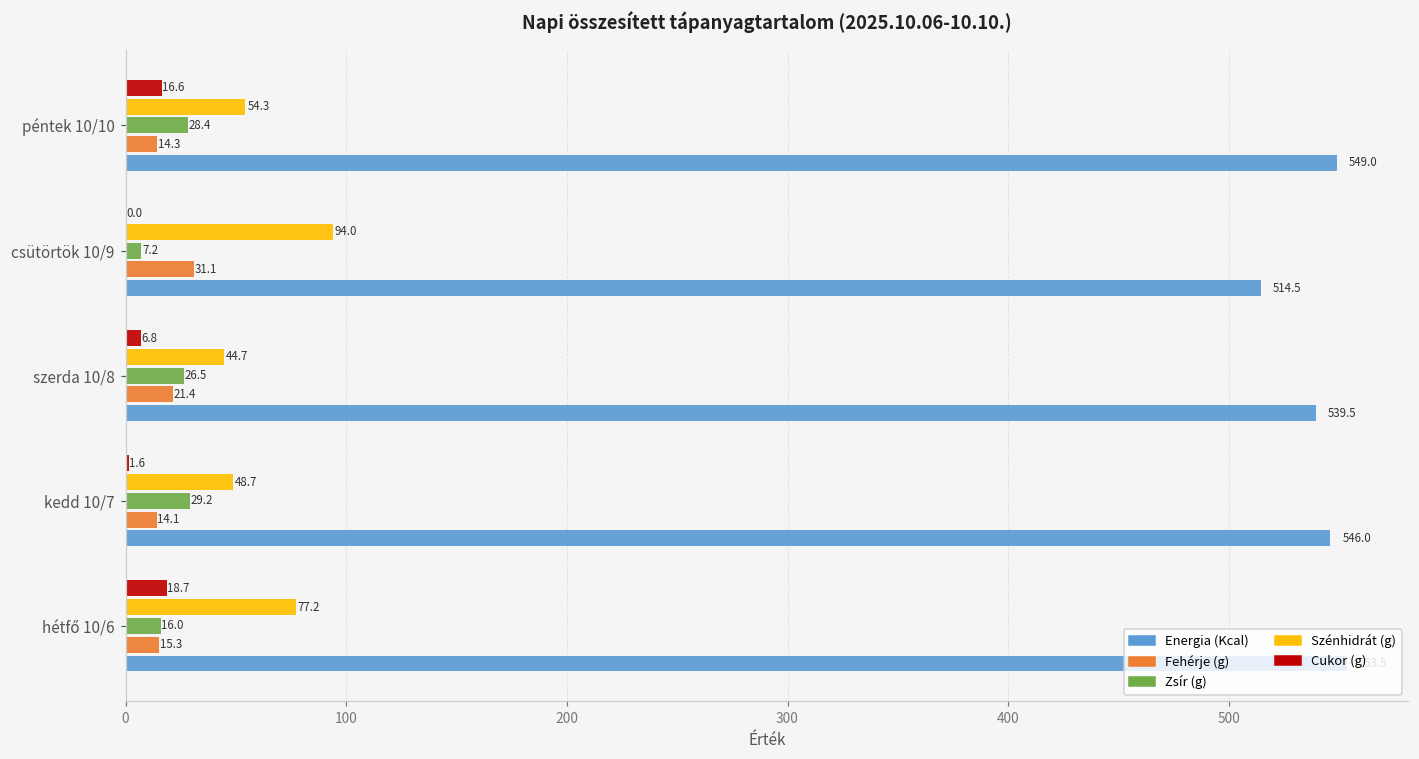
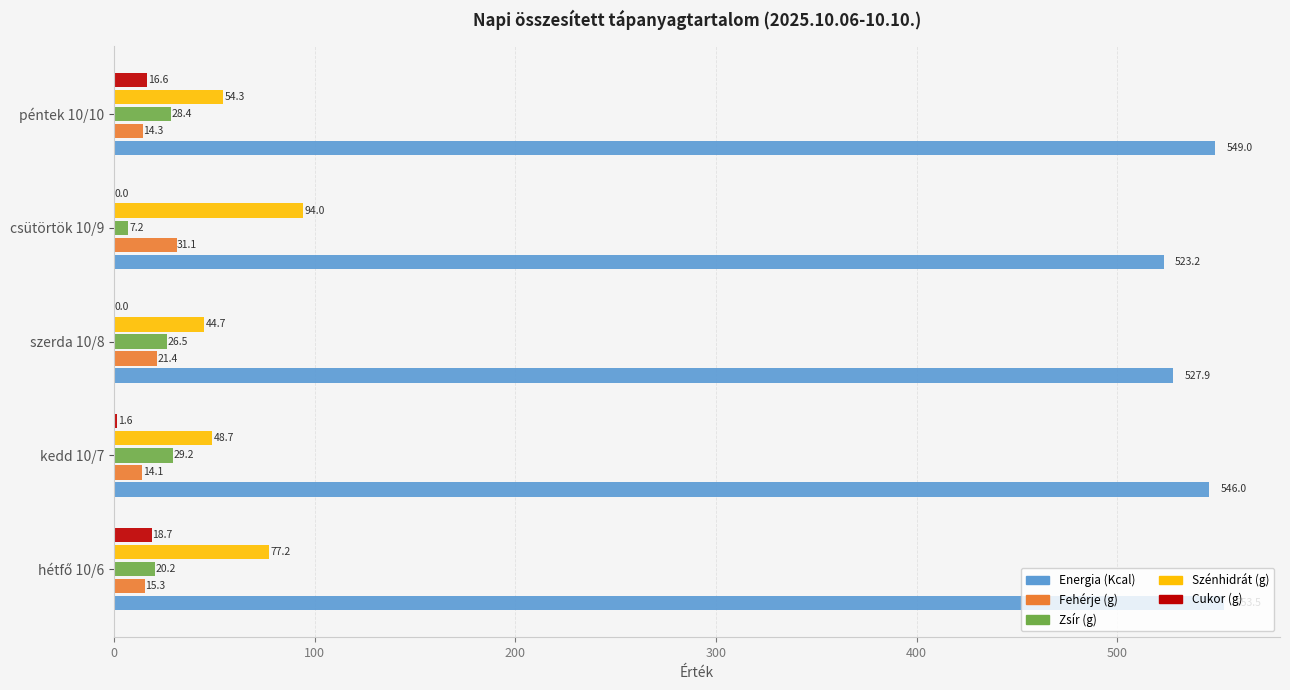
Energia (Kcal), csütörtök 10/9: 514.5 -> 523.2
Cukor (g), szerda 10/8: 6.8 -> 0.0
Energia (Kcal), szerda 10/8: 539.5 -> 527.9
Zsír (g), hétfő 10/6: 16.0 -> 20.2
